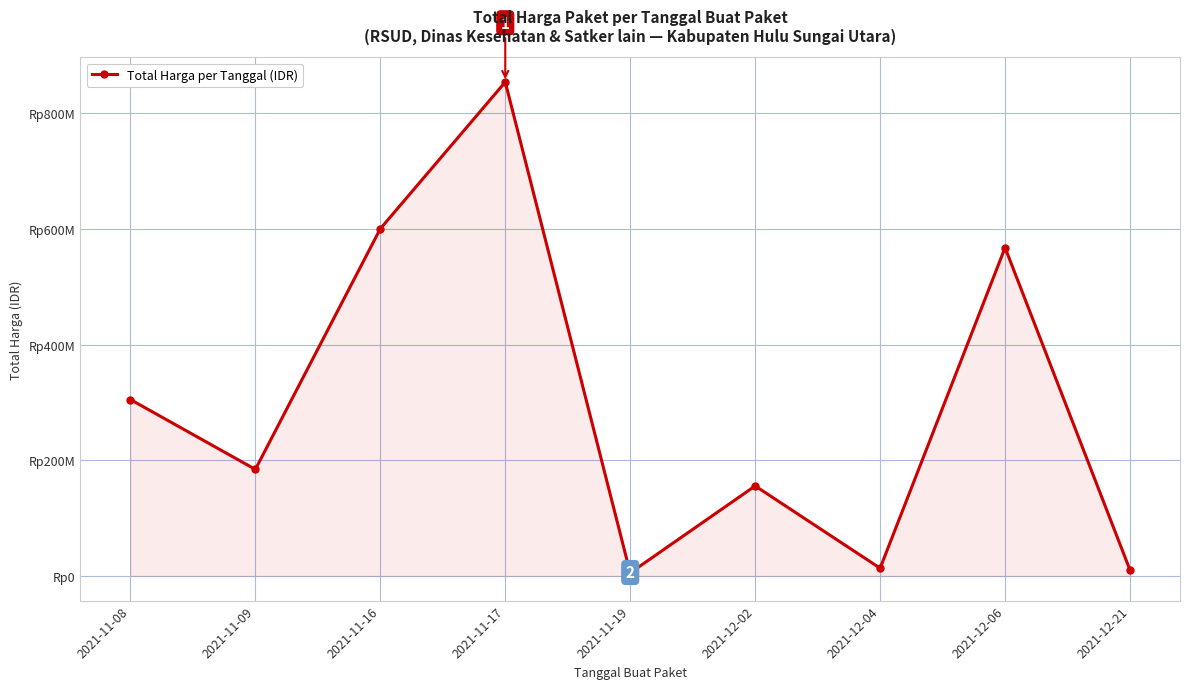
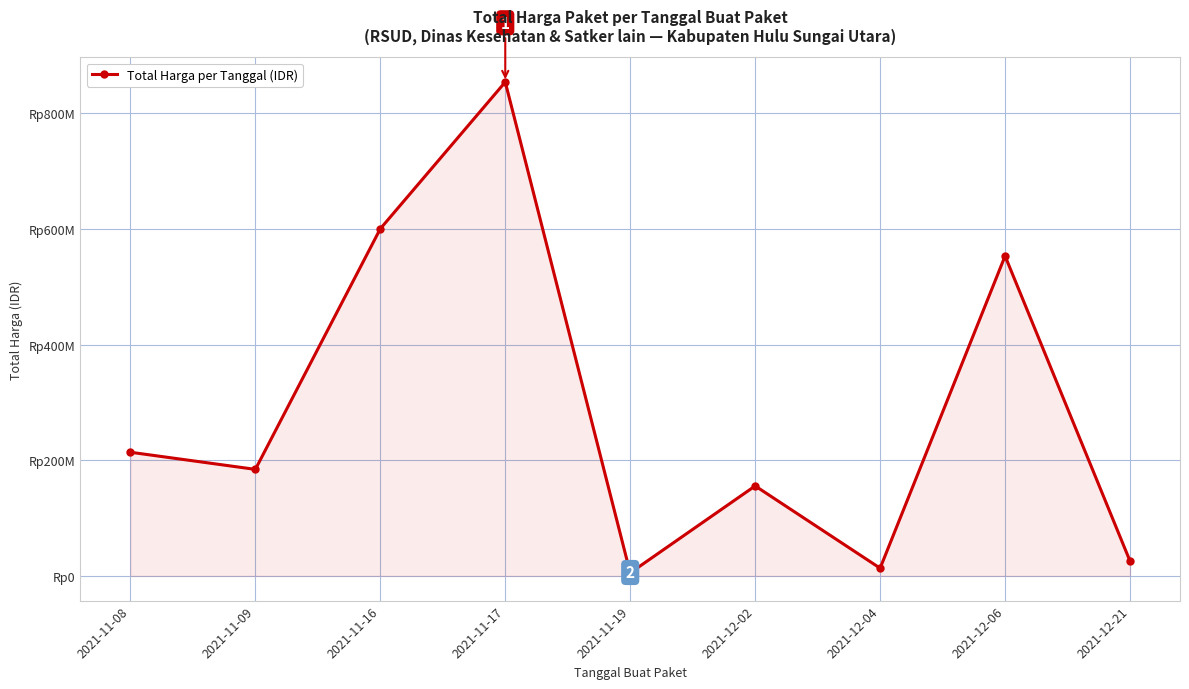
2021-11-08: Rp300000000 -> Rp210000000
2021-12-06: Rp570000000 -> Rp550000000
2021-12-21: Rp10000000 -> Rp30000000
